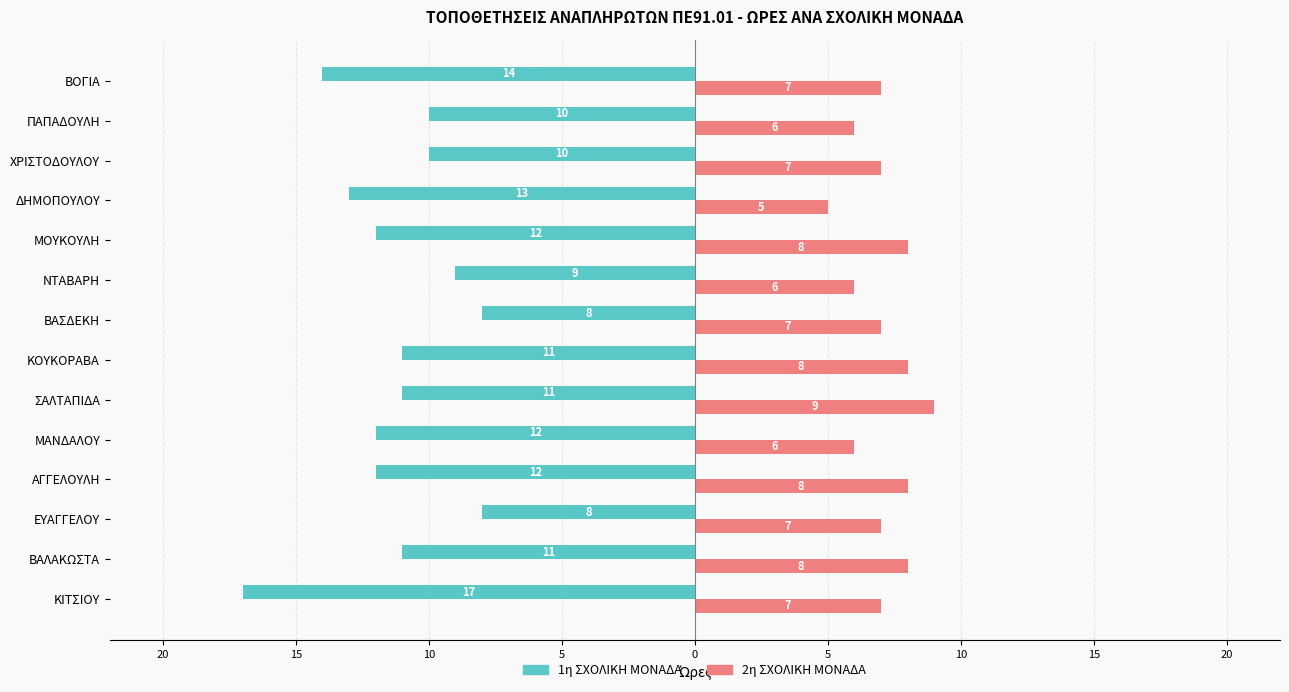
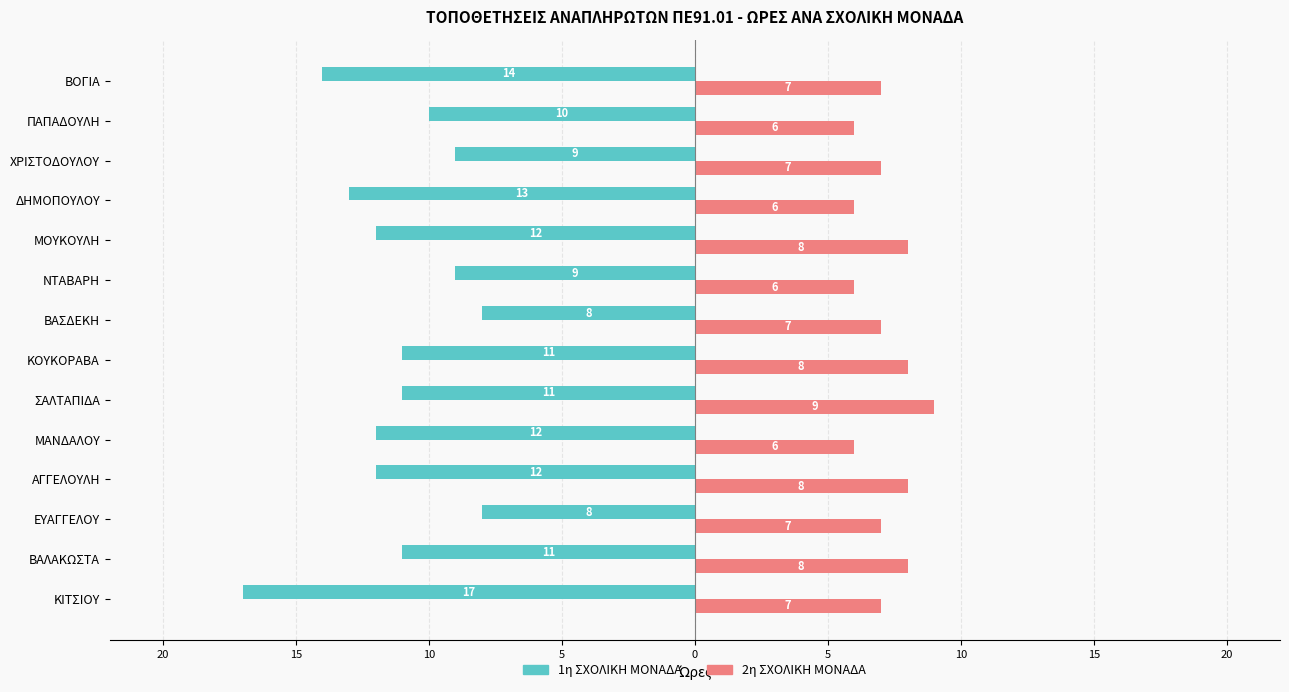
1η ΣΧΟΛΙΚΗ ΜΟΝΑΔΑ, ΧΡΙΣΤΟΔΟΥΛΟΥ: 10 -> 9
2η ΣΧΟΛΙΚΗ ΜΟΝΑΔΑ, ΔΗΜΟΠΟΥΛΟΥ: 5 -> 6
